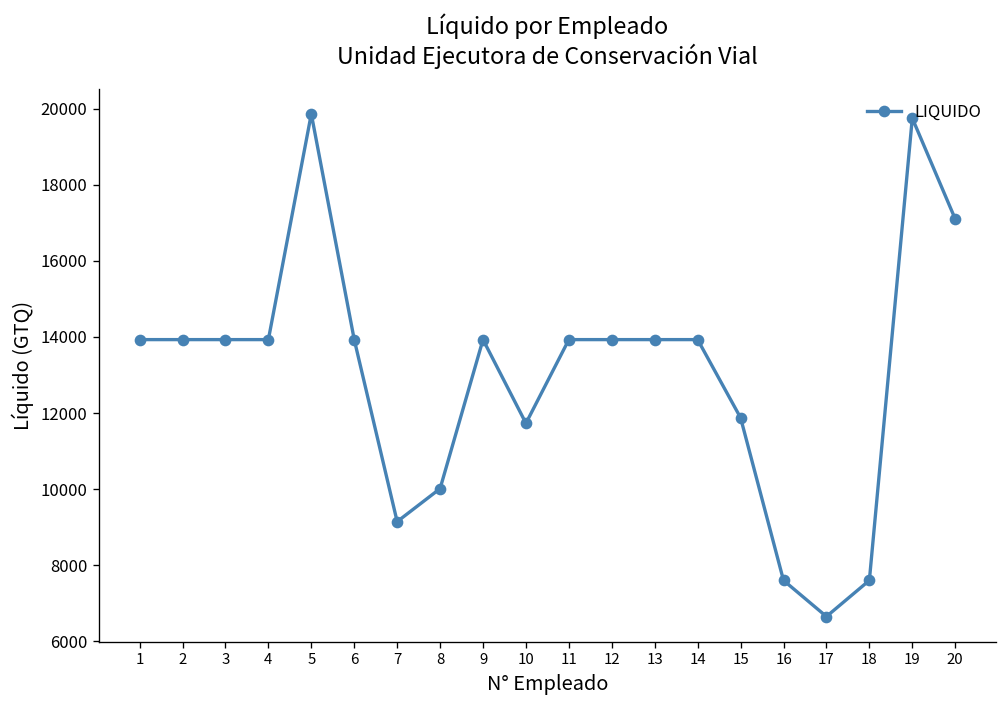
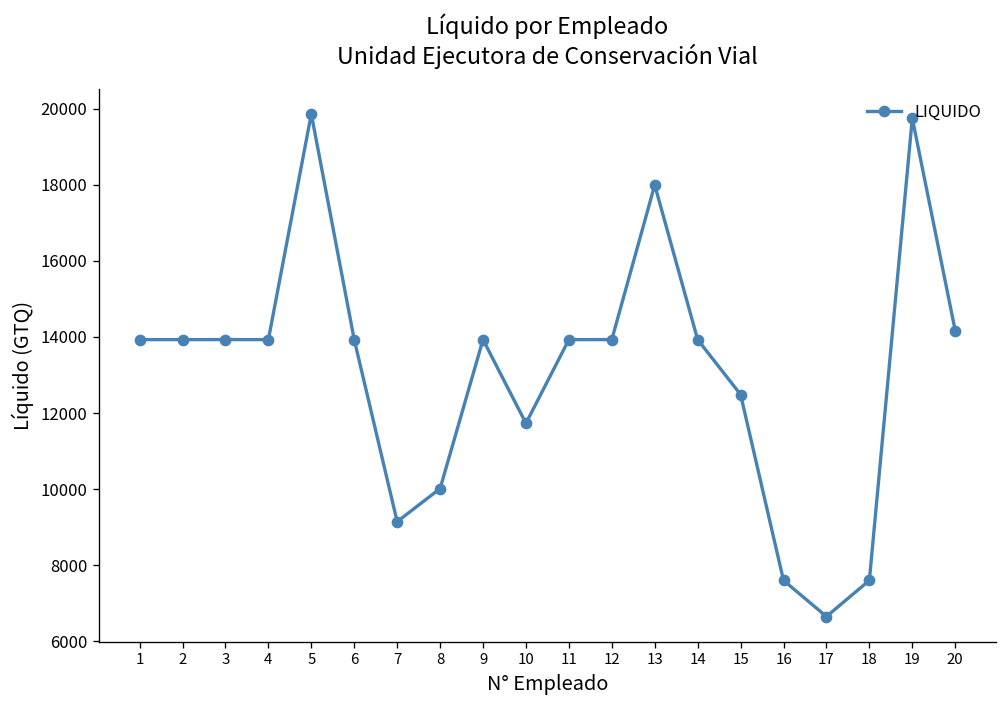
13: 13900 -> 18000
15: 11900 -> 12500
20: 17100 -> 14200
